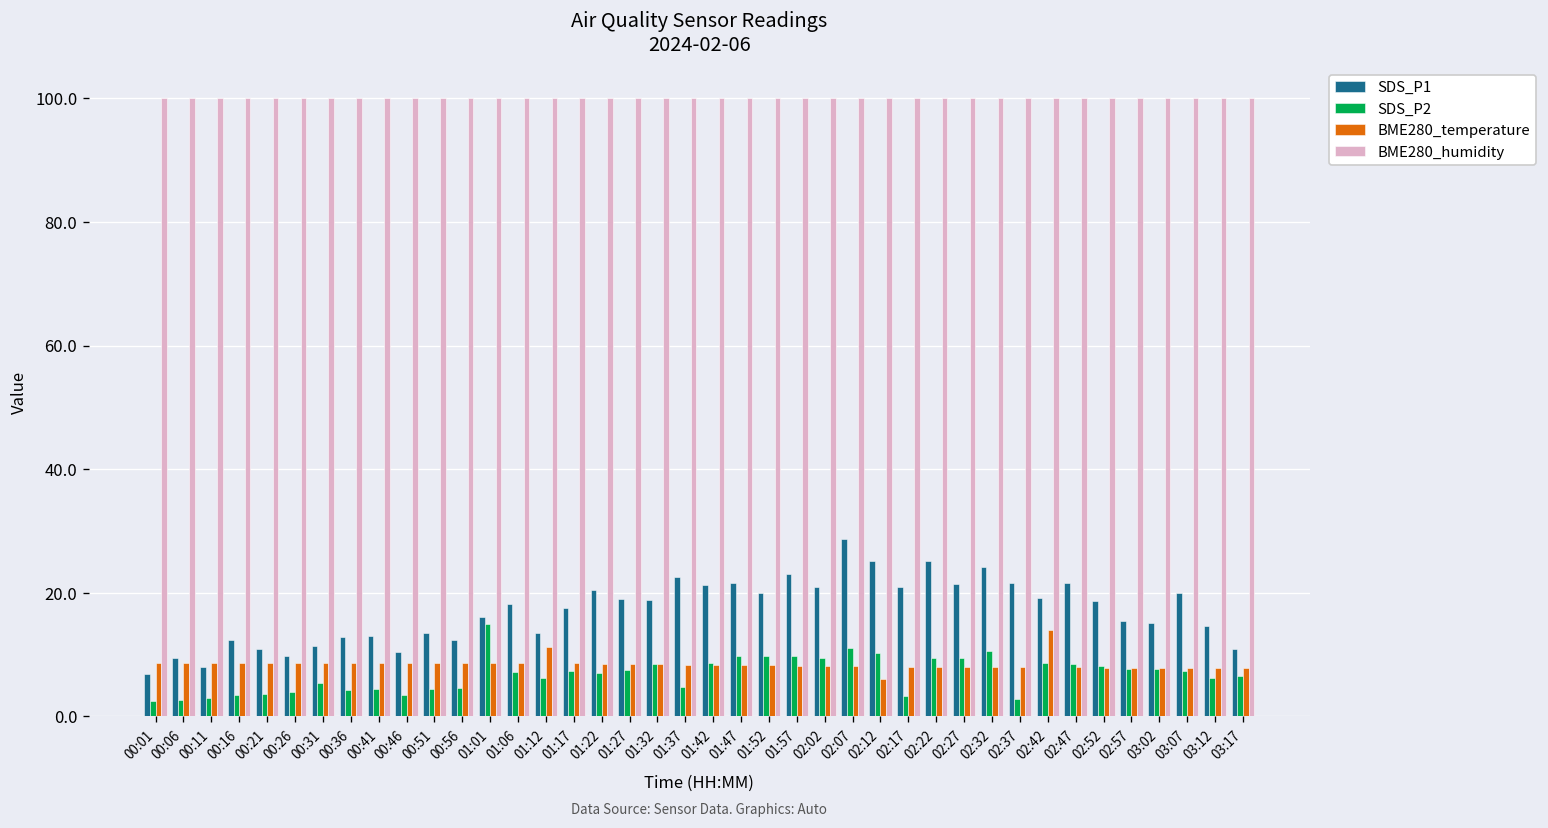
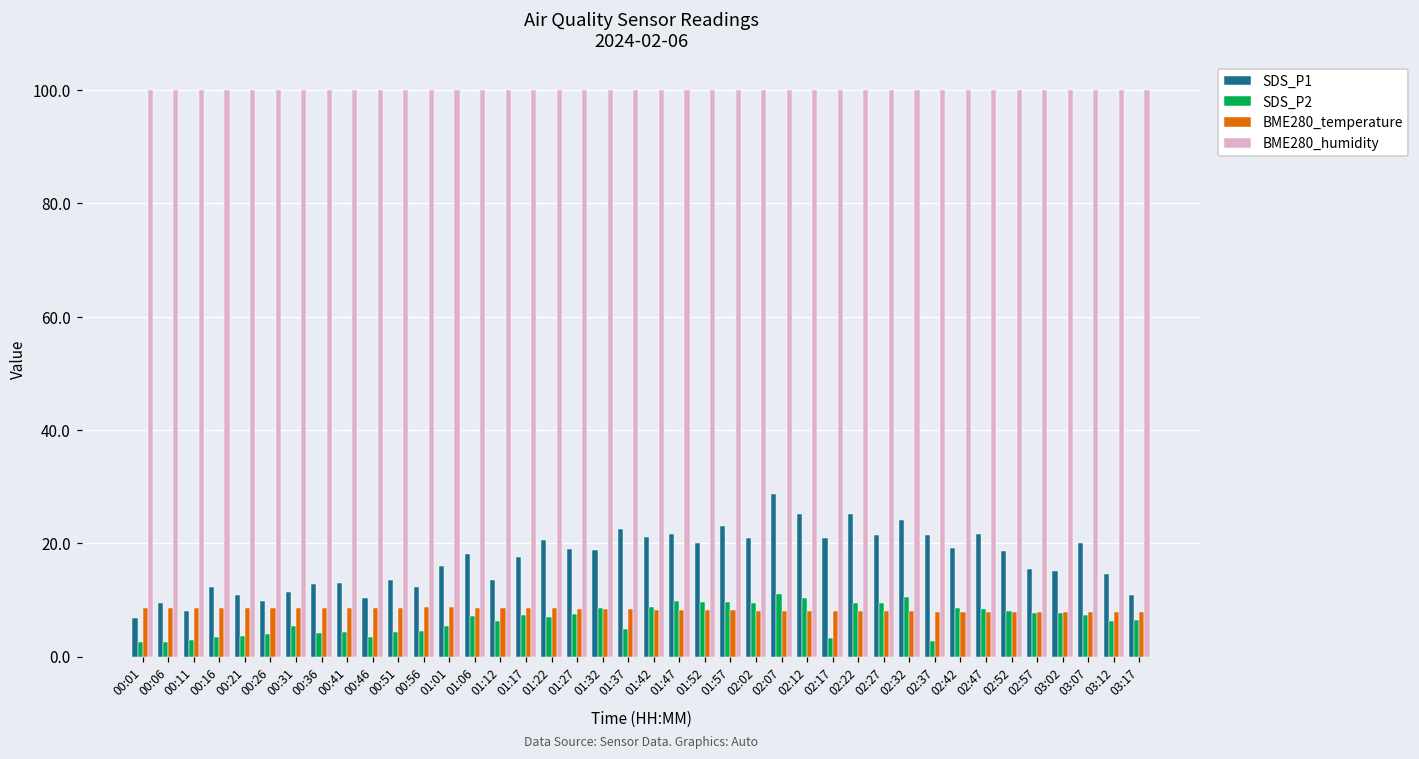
SDS_P2, 01:01: 15 -> 5
BME280_temperature, 01:12: 11 -> 9
BME280_temperature, 02:12: 6 -> 8
BME280_temperature, 02:42: 14 -> 8
